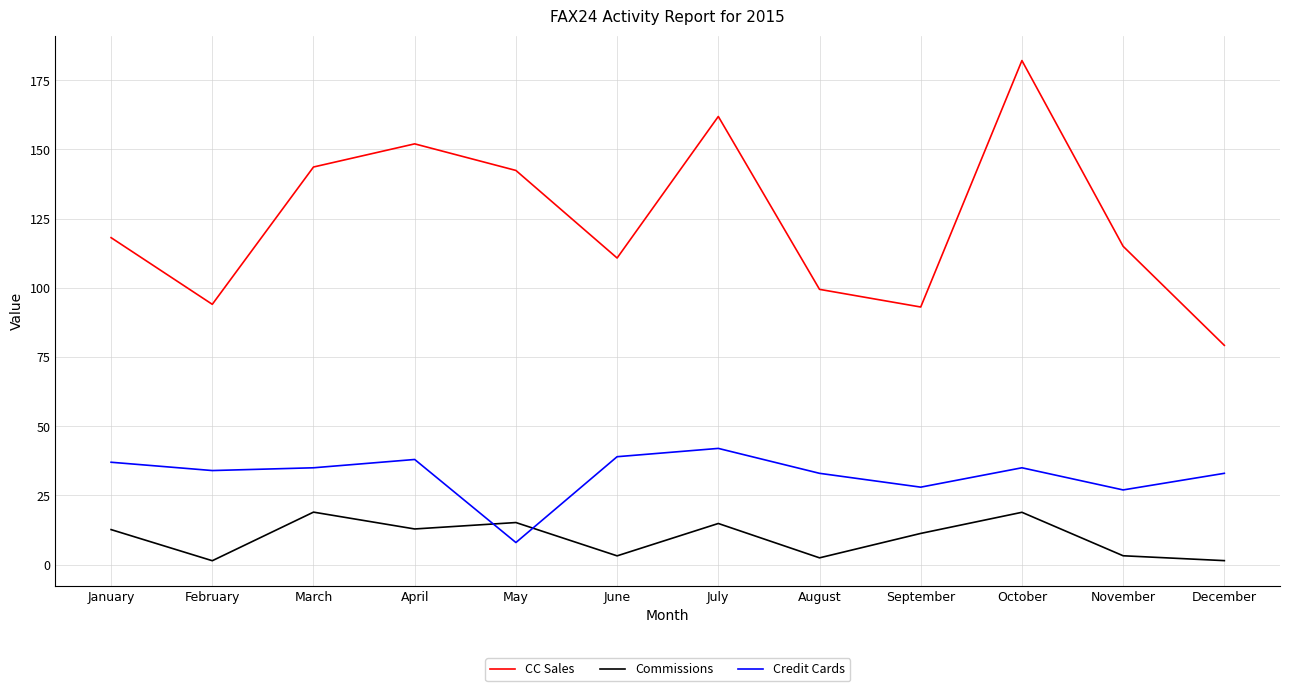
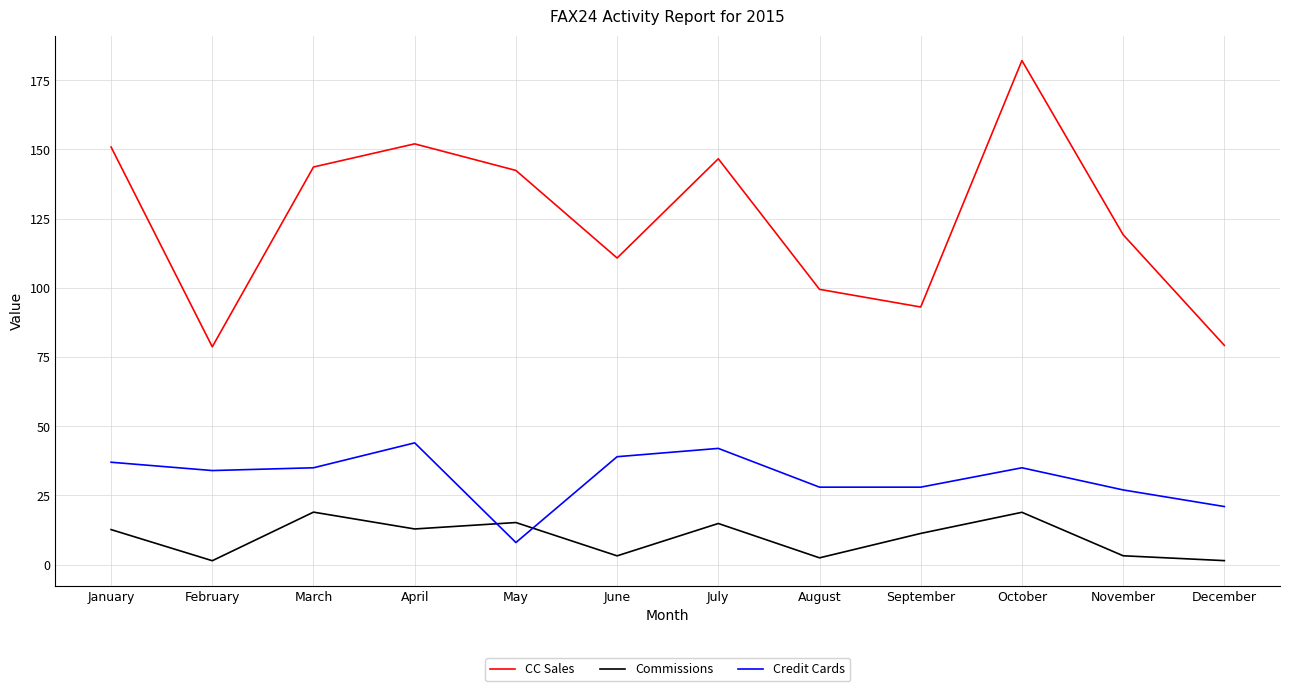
CC Sales, January: 118 -> 151
CC Sales, February: 94 -> 79
Credit Cards, April: 38 -> 44
CC Sales, July: 162 -> 147
Credit Cards, August: 33 -> 28
CC Sales, November: 115 -> 119
Credit Cards, December: 33 -> 21
